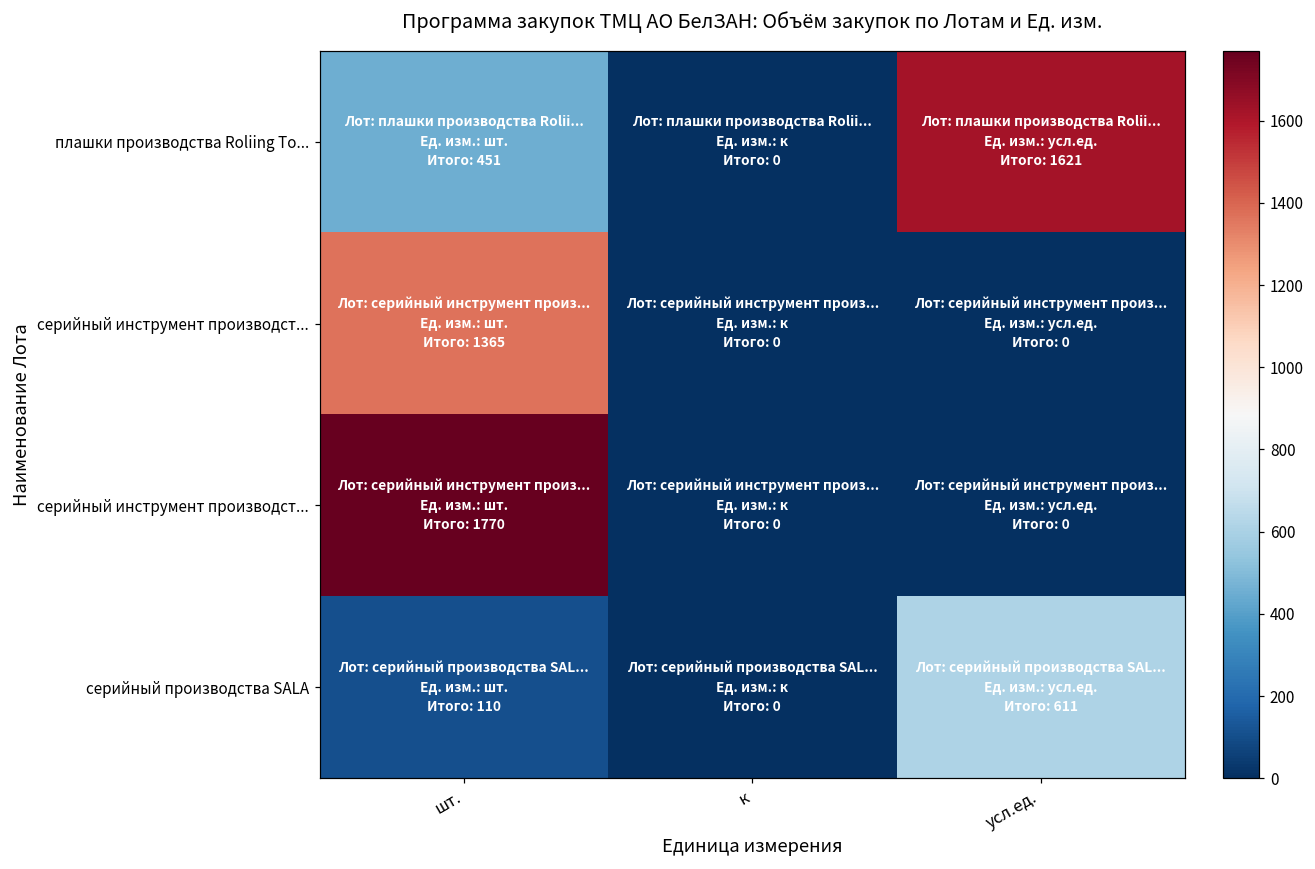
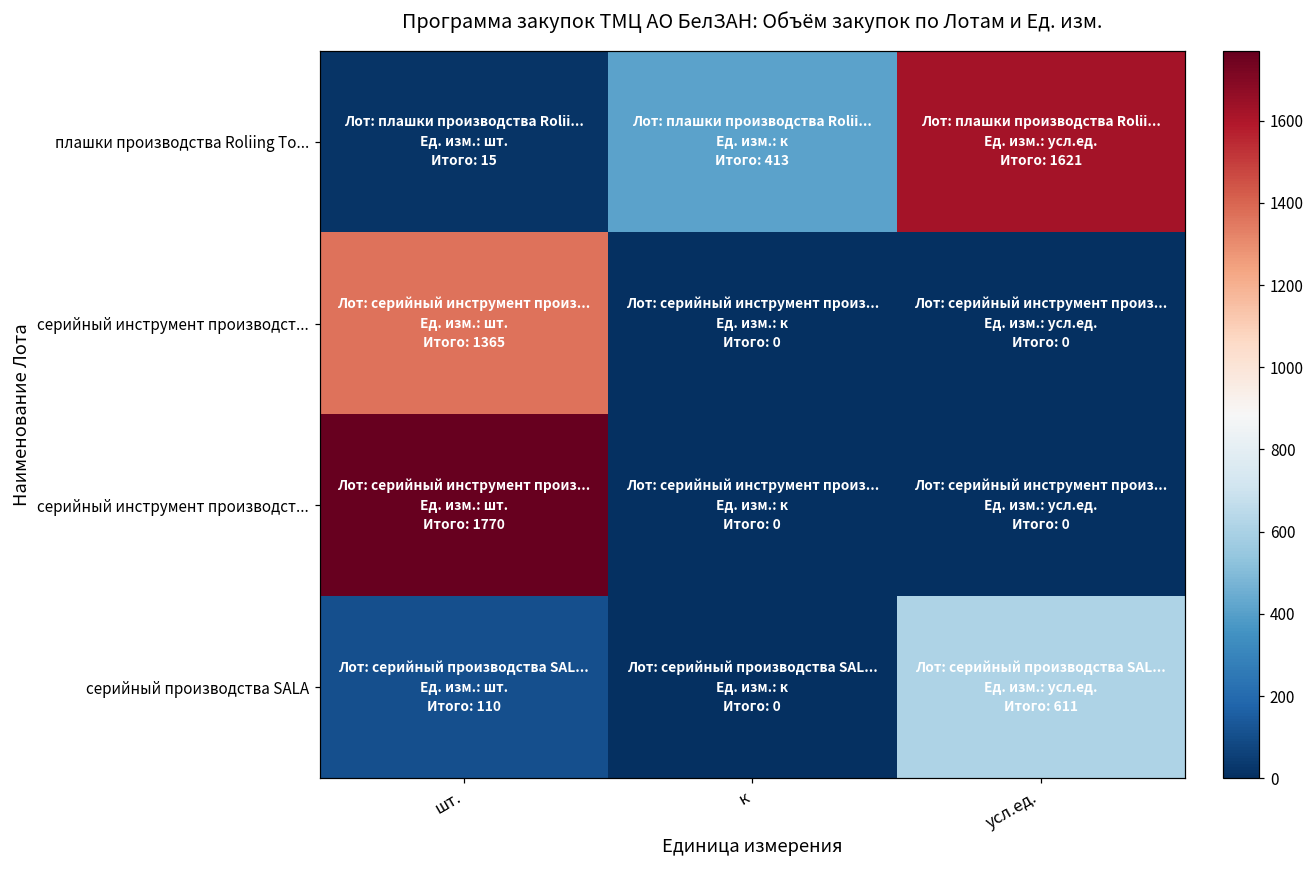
плашки производства Roliing To..., шт.: 451 -> 15
плашки производства Roliing To..., к: 0 -> 413
